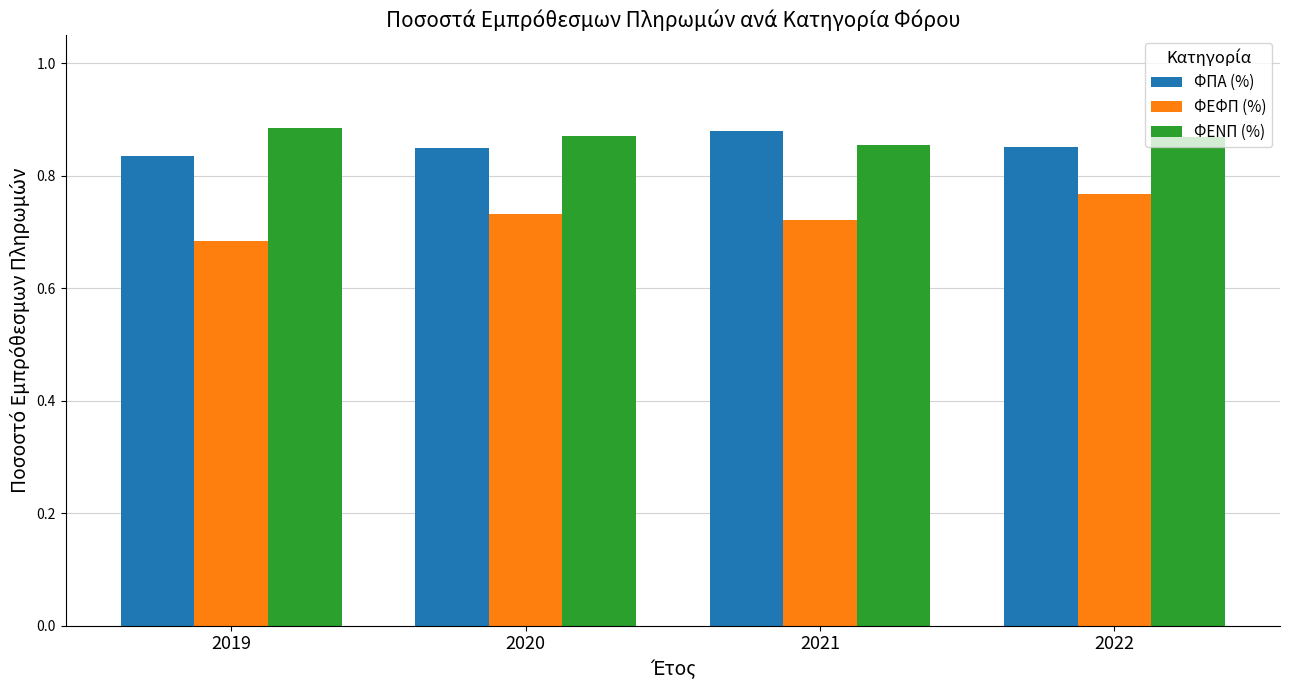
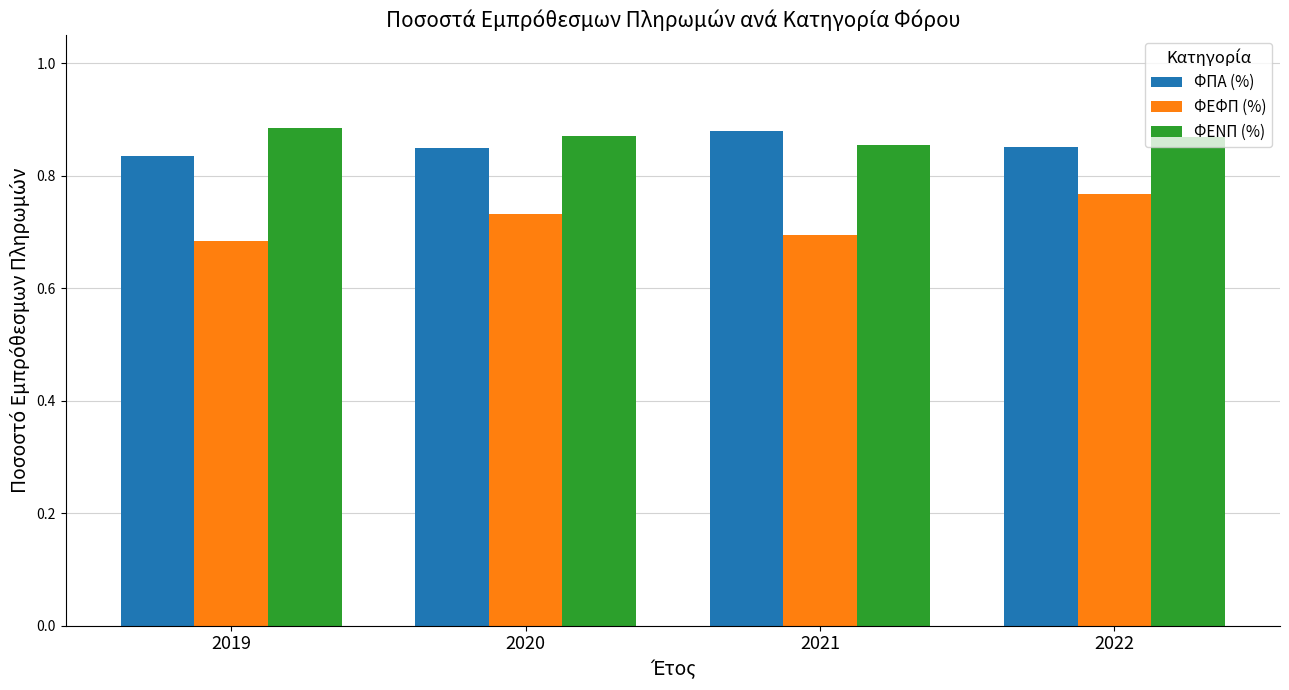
ΦΕΦΠ (%), 2021: 0.72 -> 0.70
